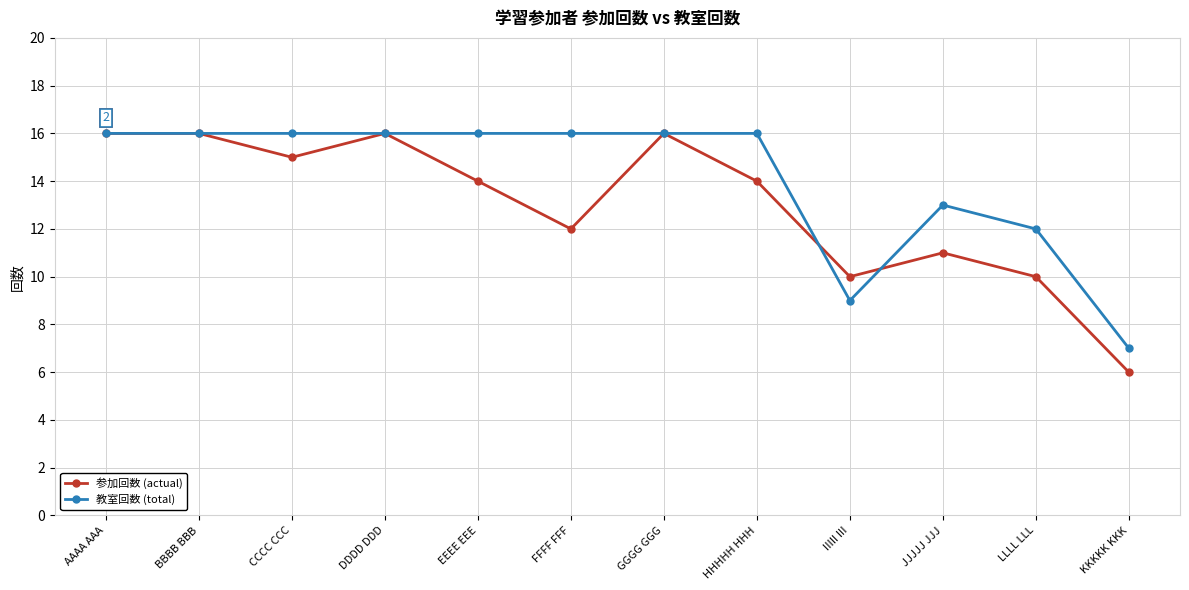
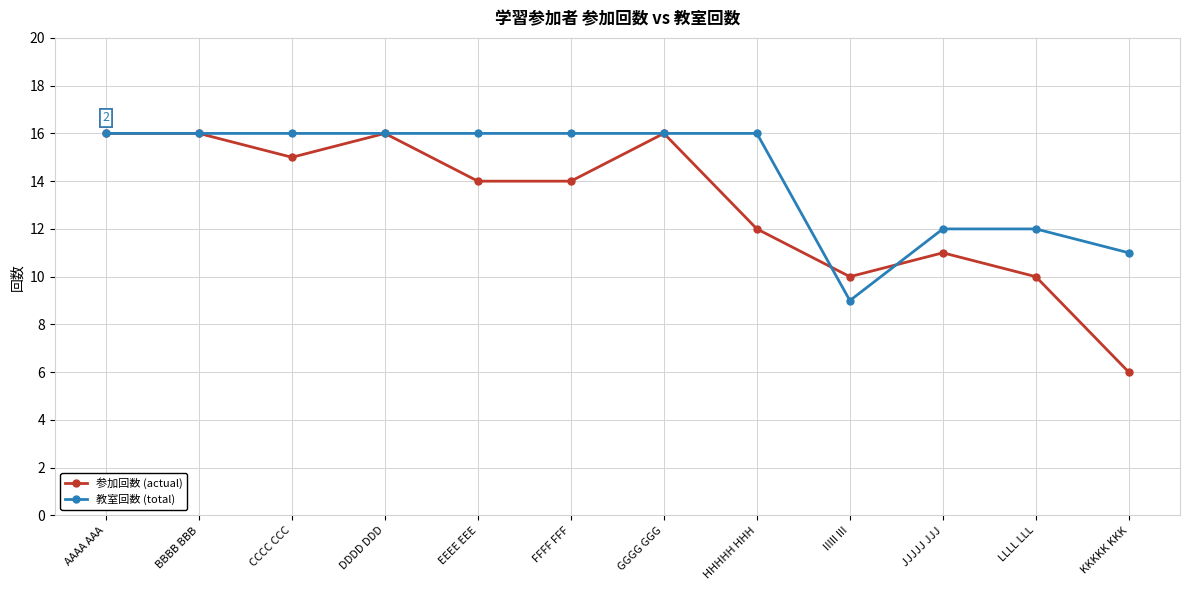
参加回数 (actual), FFFF FFF: 12 -> 14
参加回数 (actual), HHHHH HHH: 14 -> 12
教室回数 (total), JJJJJ JJJ: 13 -> 12
教室回数 (total), KKKKK KKK: 7 -> 11
